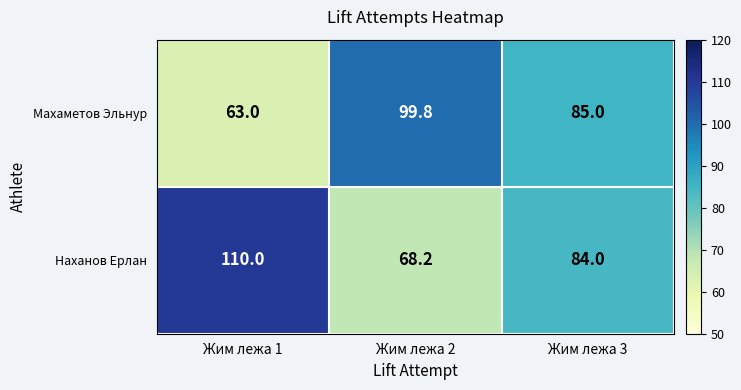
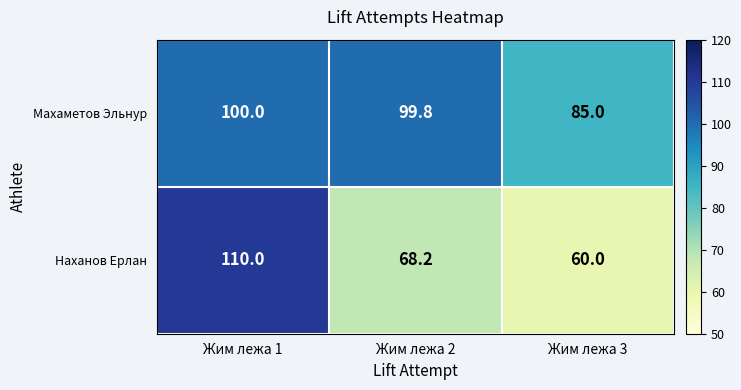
Махаметов Эльнур, Жим лежа 1: 63.0 -> 100.0
Наханов Ерлан, Жим лежа 3: 84.0 -> 60.0
